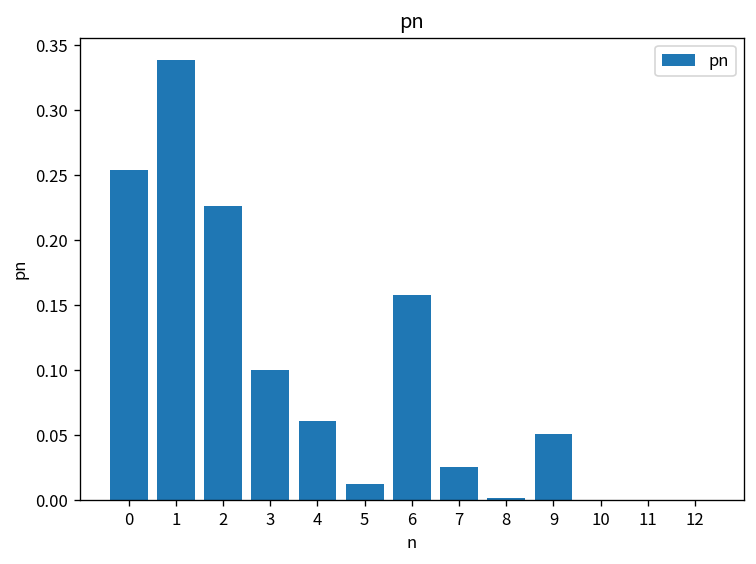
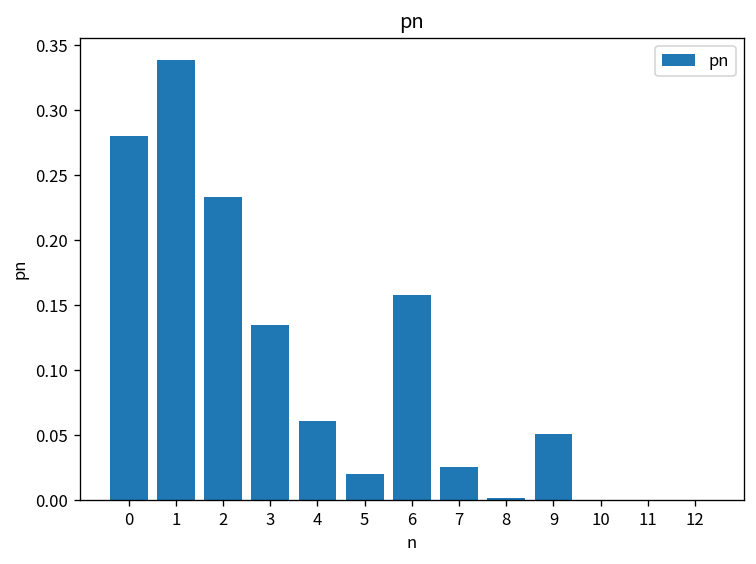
0: 0.254 -> 0.280
2: 0.226 -> 0.233
3: 0.100 -> 0.134
5: 0.012 -> 0.020
